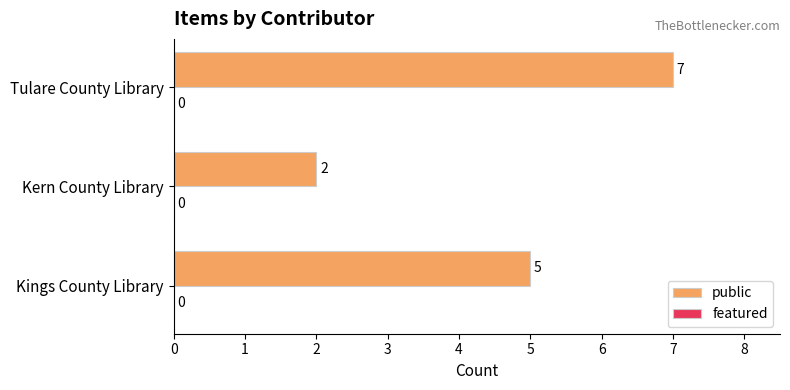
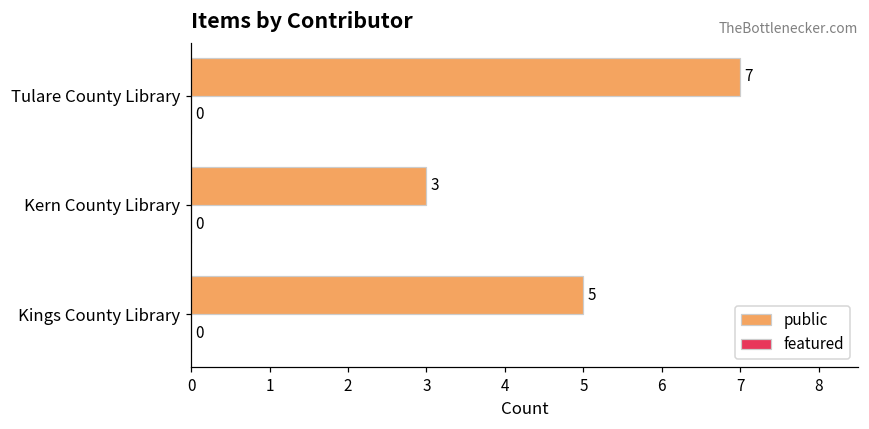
public, Kern County Library: 2 -> 3
